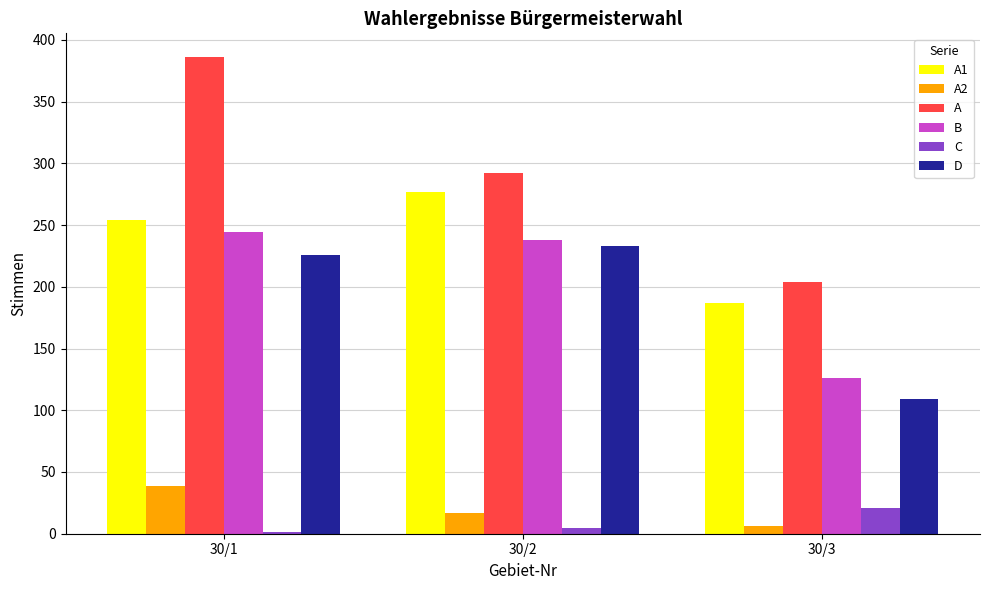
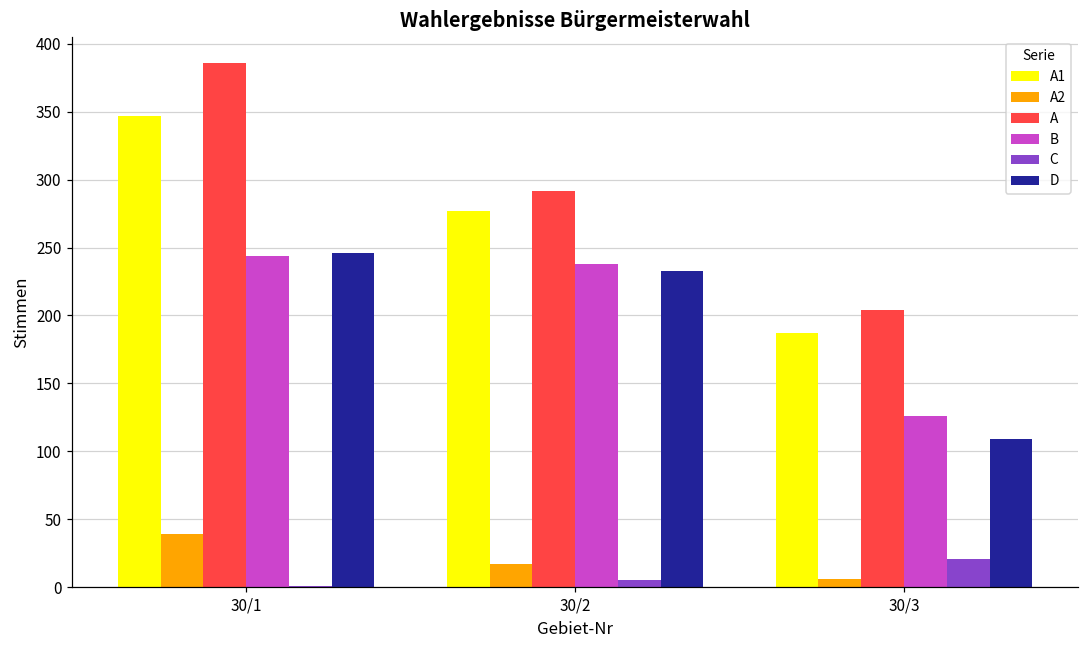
A1, 30/1: 254 -> 347
D, 30/1: 226 -> 246
